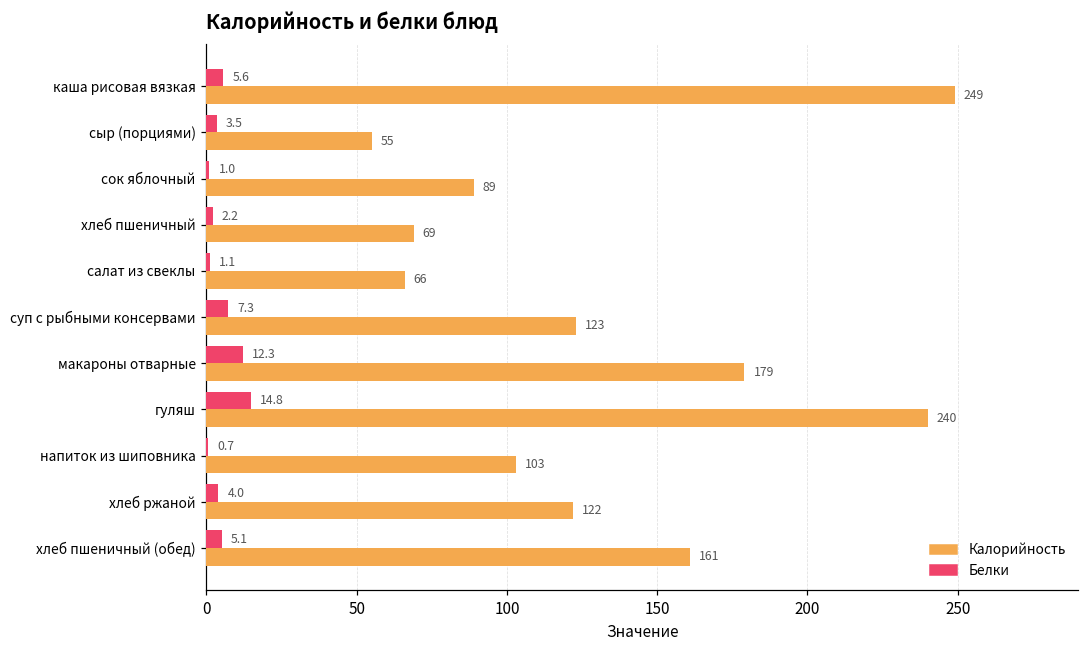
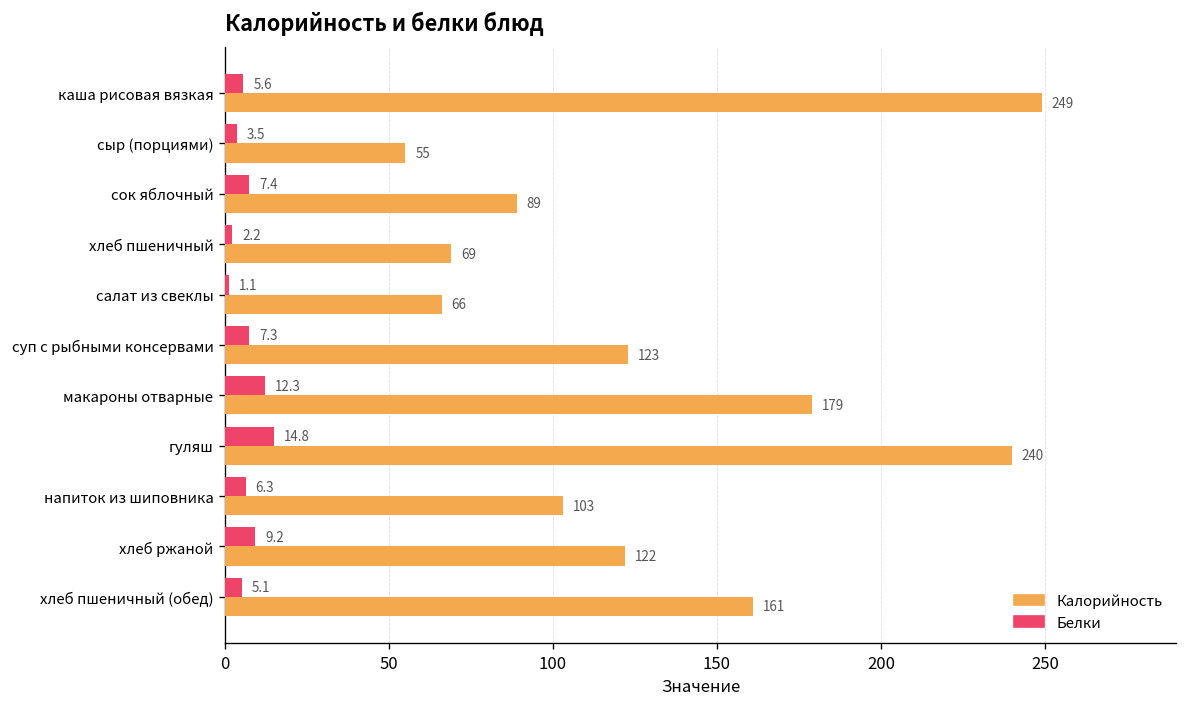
Белки, сок яблочный: 1.0 -> 7.4
Белки, напиток из шиповника: 0.7 -> 6.3
Белки, хлеб ржаной: 4.0 -> 9.2
